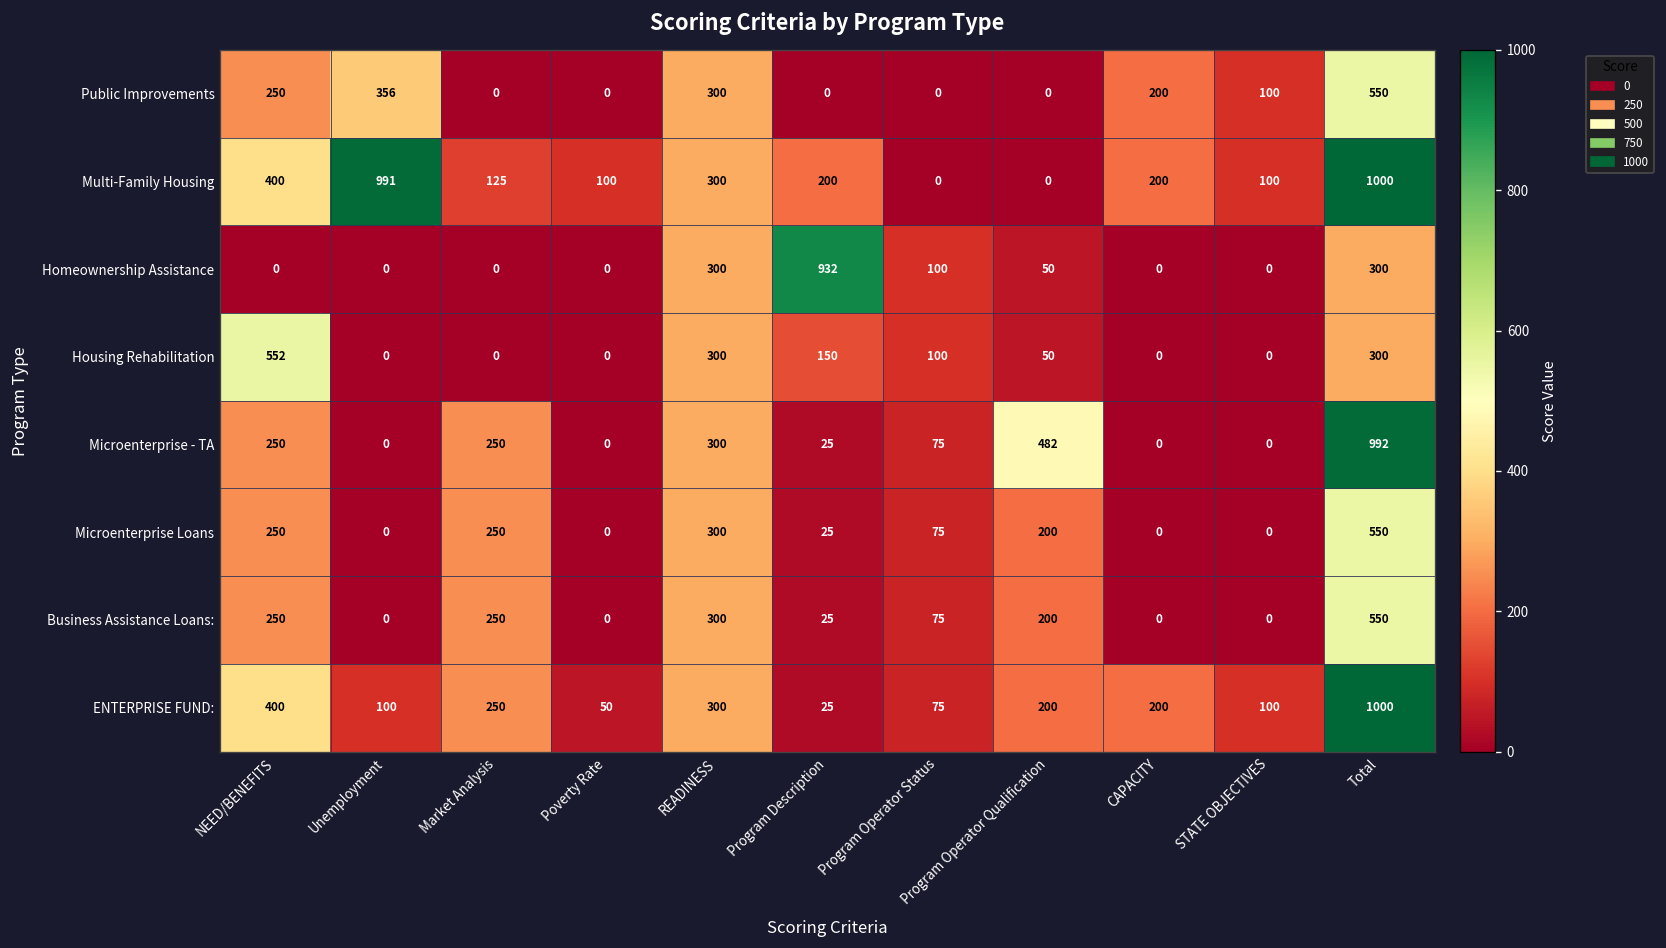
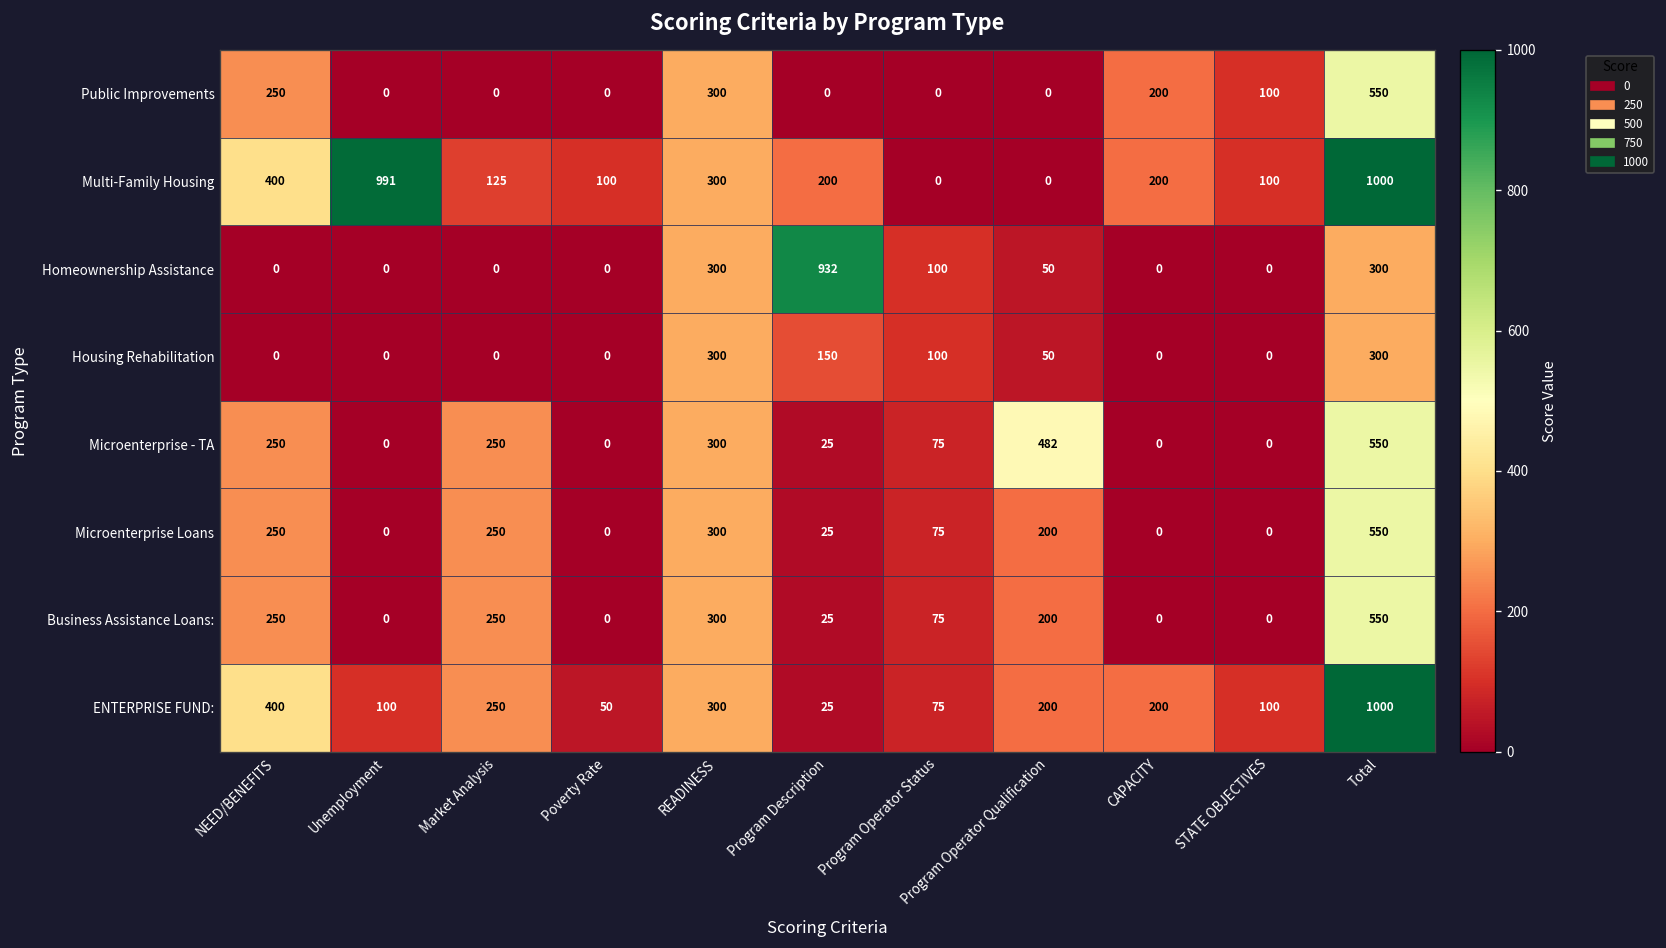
Public Improvements, Unemployment: 356 -> 0
Housing Rehabilitation, NEED/BENEFITS: 552 -> 0
Microenterprise - TA, Total: 992 -> 550
